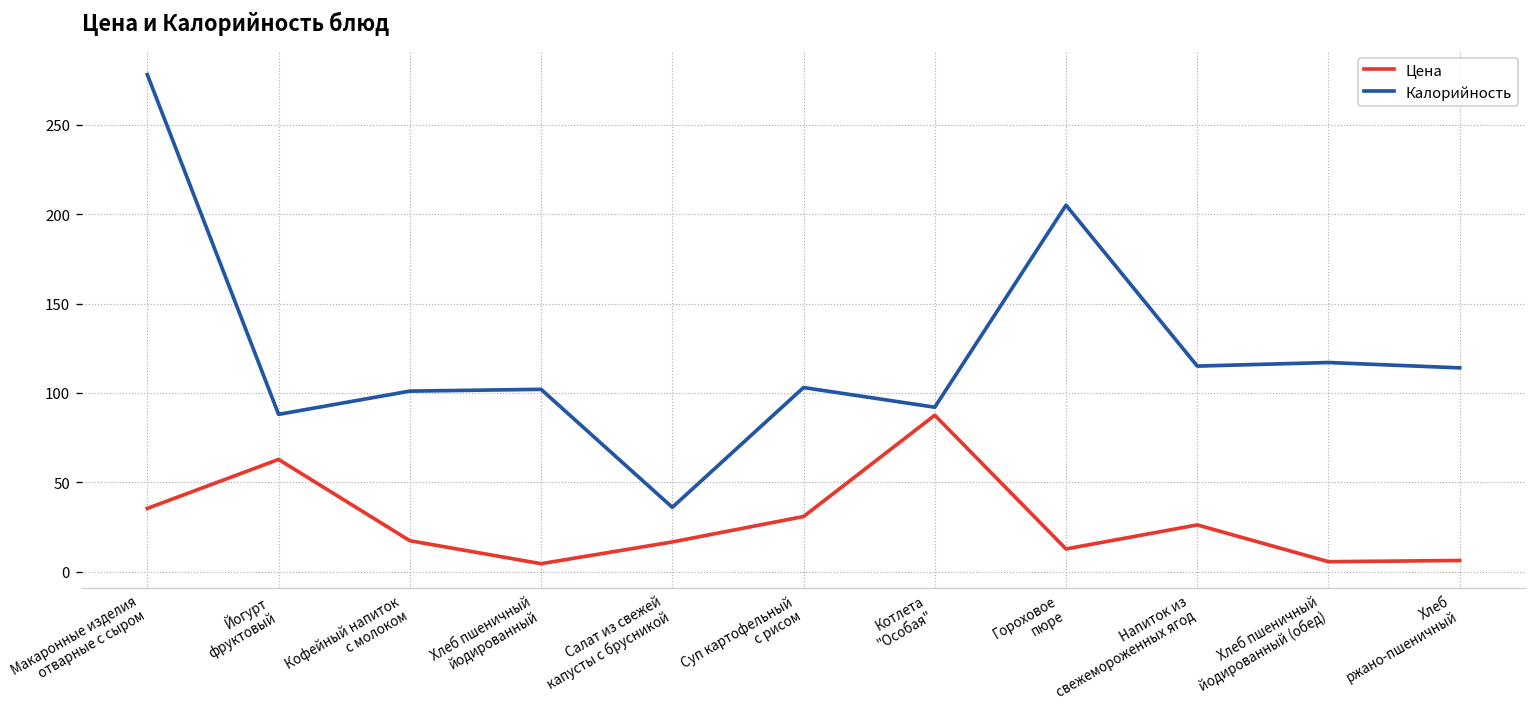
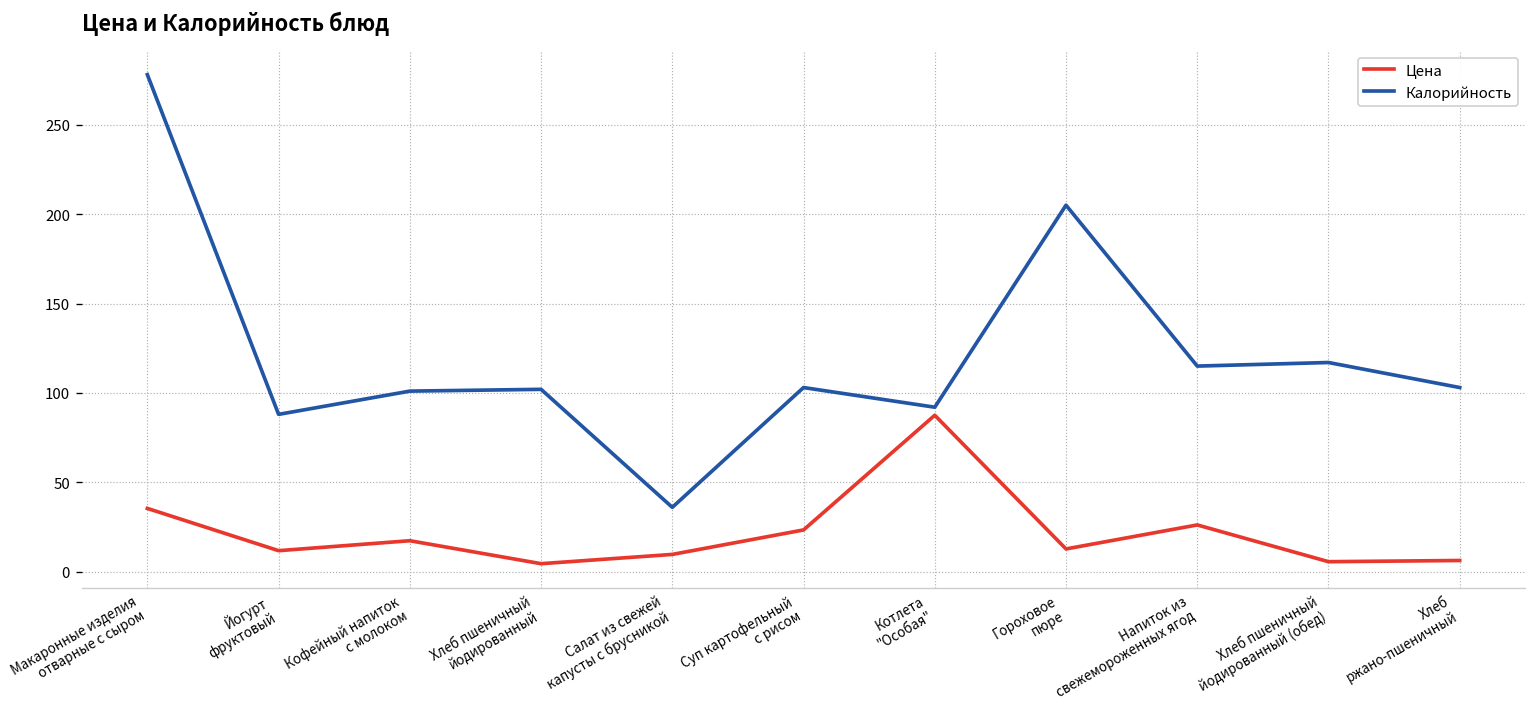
Цена, Йогурт фруктовый: 63 -> 12
Цена, Салат из свежей капусты с брусникой: 17 -> 10
Цена, Суп картофельный с рисом: 31 -> 23
Калорийность, Хлеб ржано-пшеничный: 114 -> 103
